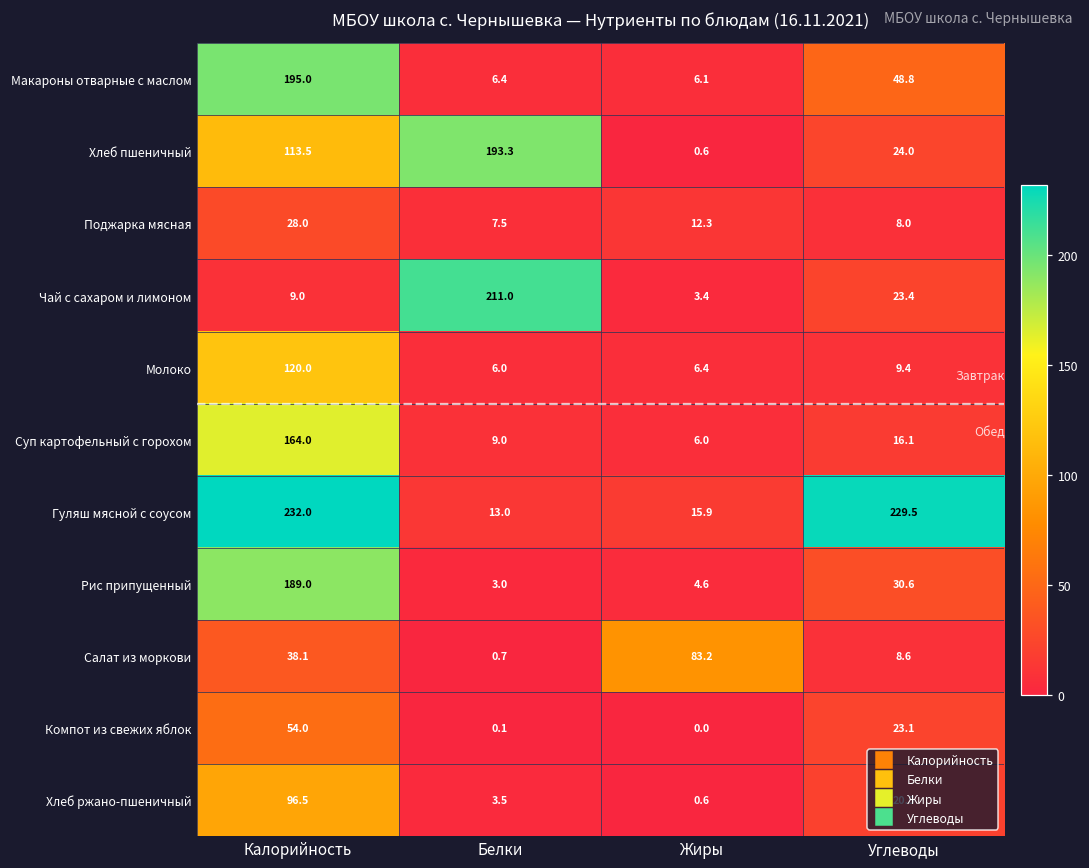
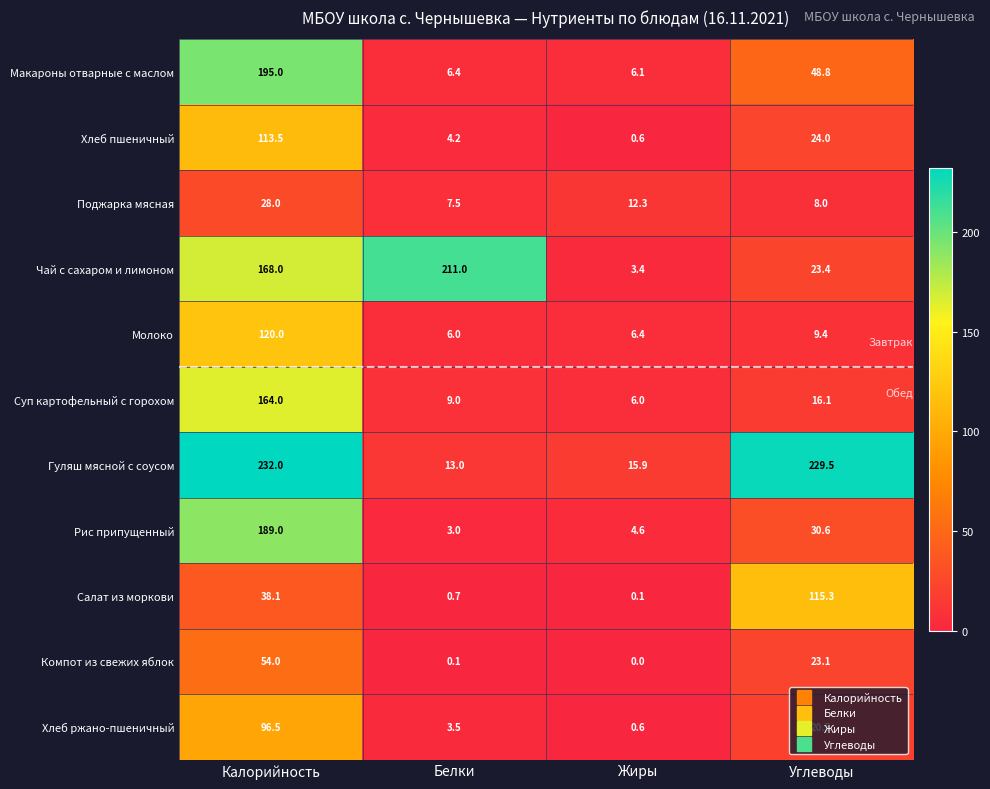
Хлеб пшеничный, Белки: 193.3 -> 4.2
Чай с сахаром и лимоном, Калорийность: 9.0 -> 168.0
Салат из моркови, Жиры: 83.2 -> 0.1
Салат из моркови, Углеводы: 8.6 -> 115.3
